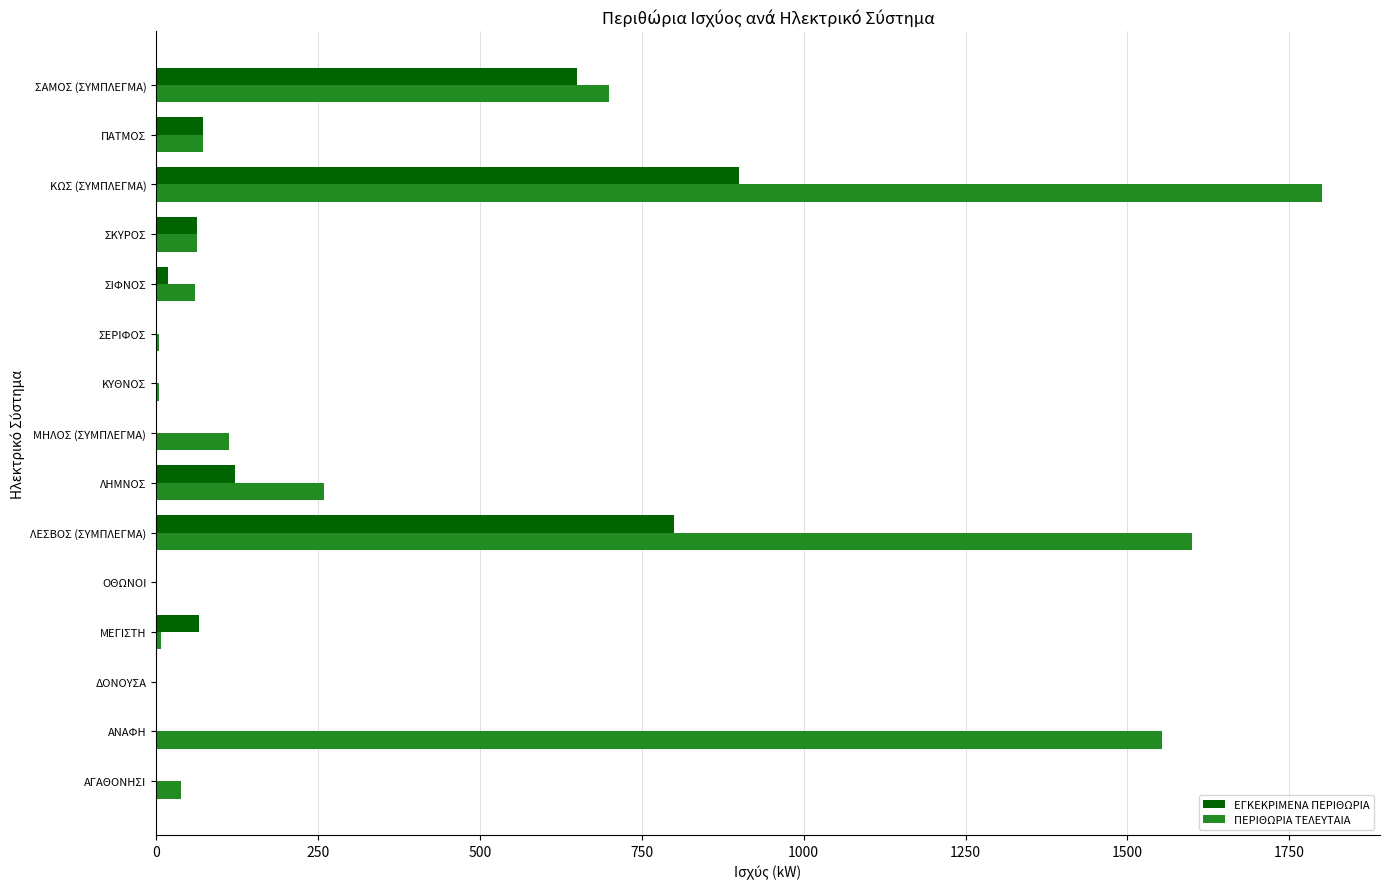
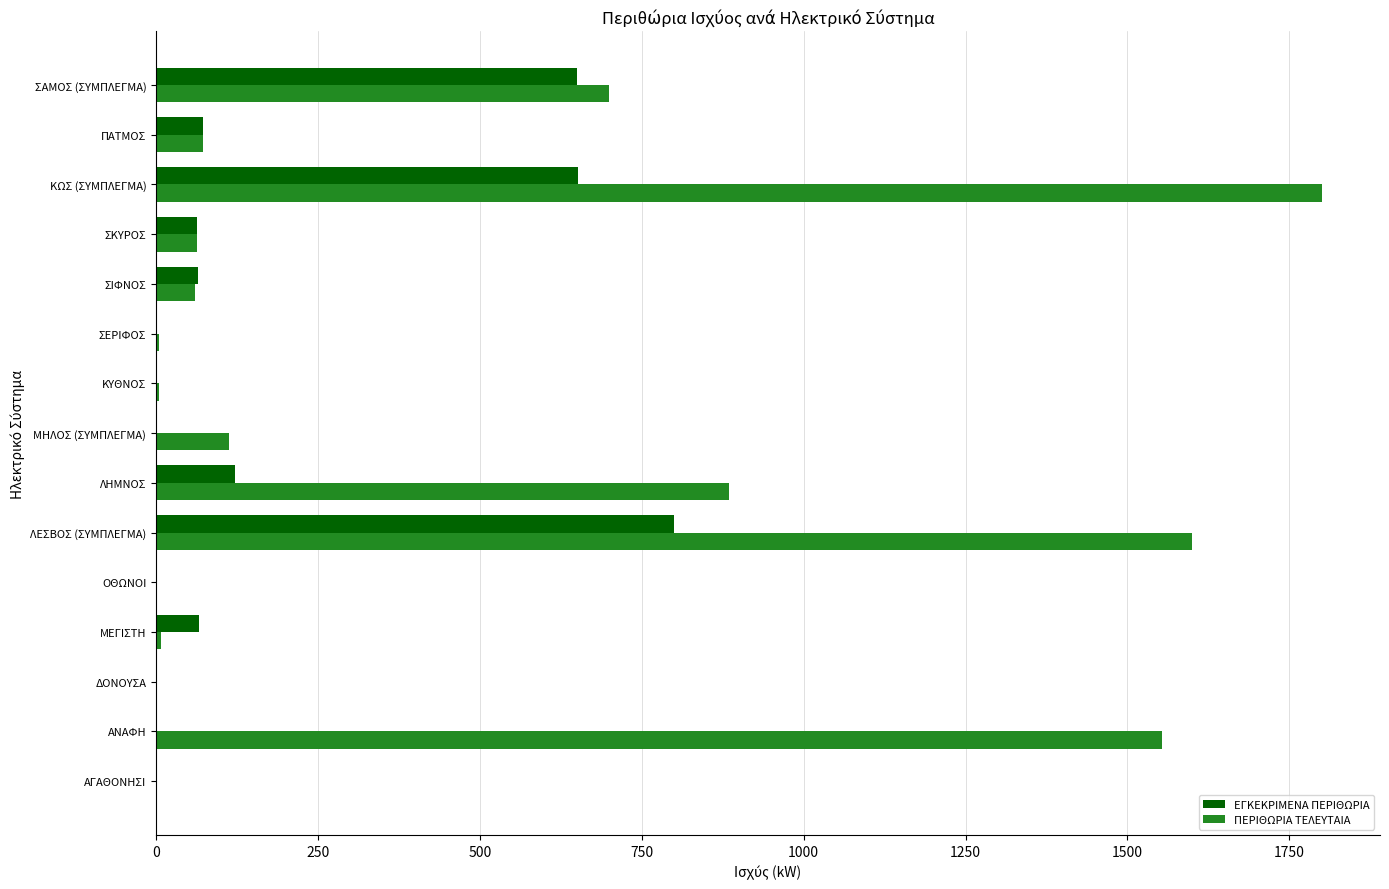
ΕΓΚΕΚΡΙΜΕΝΑ ΠΕΡΙΘΩΡΙΑ, ΚΩΣ (ΣΥΜΠΛΕΓΜΑ): 900 -> 650
ΕΓΚΕΚΡΙΜΕΝΑ ΠΕΡΙΘΩΡΙΑ, ΣΙΦΝΟΣ: 20 -> 70
ΠΕΡΙΘΩΡΙΑ ΤΕΛΕΥΤΑΙΑ, ΛΗΜΝΟΣ: 260 -> 880
ΠΕΡΙΘΩΡΙΑ ΤΕΛΕΥΤΑΙΑ, ΑΓΑΘΟΝΗΣΙ: 40 -> 0
